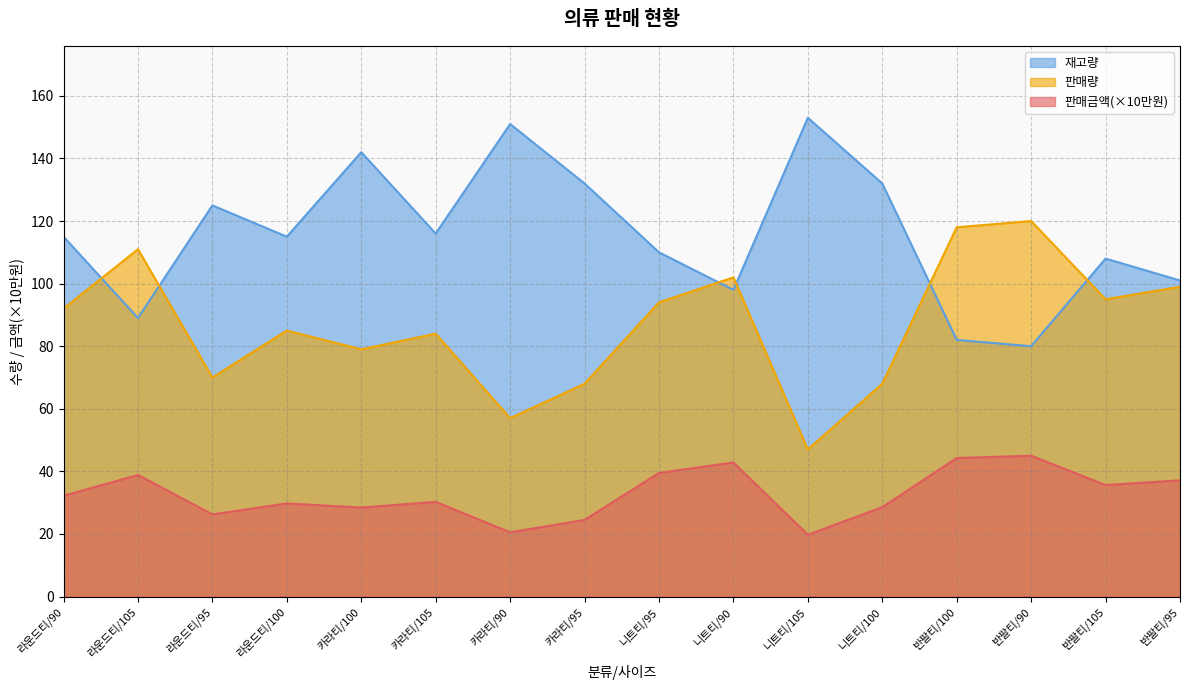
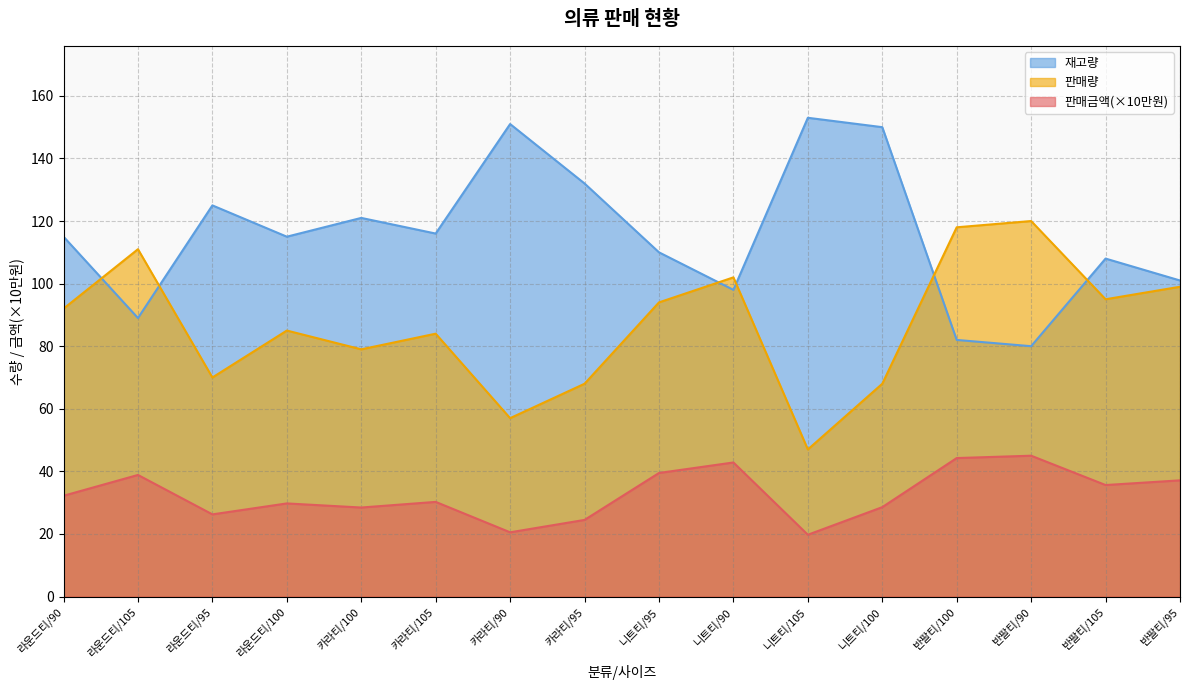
재고량, 카라티/100: 142 -> 121
재고량, 니트티/100: 132 -> 150
